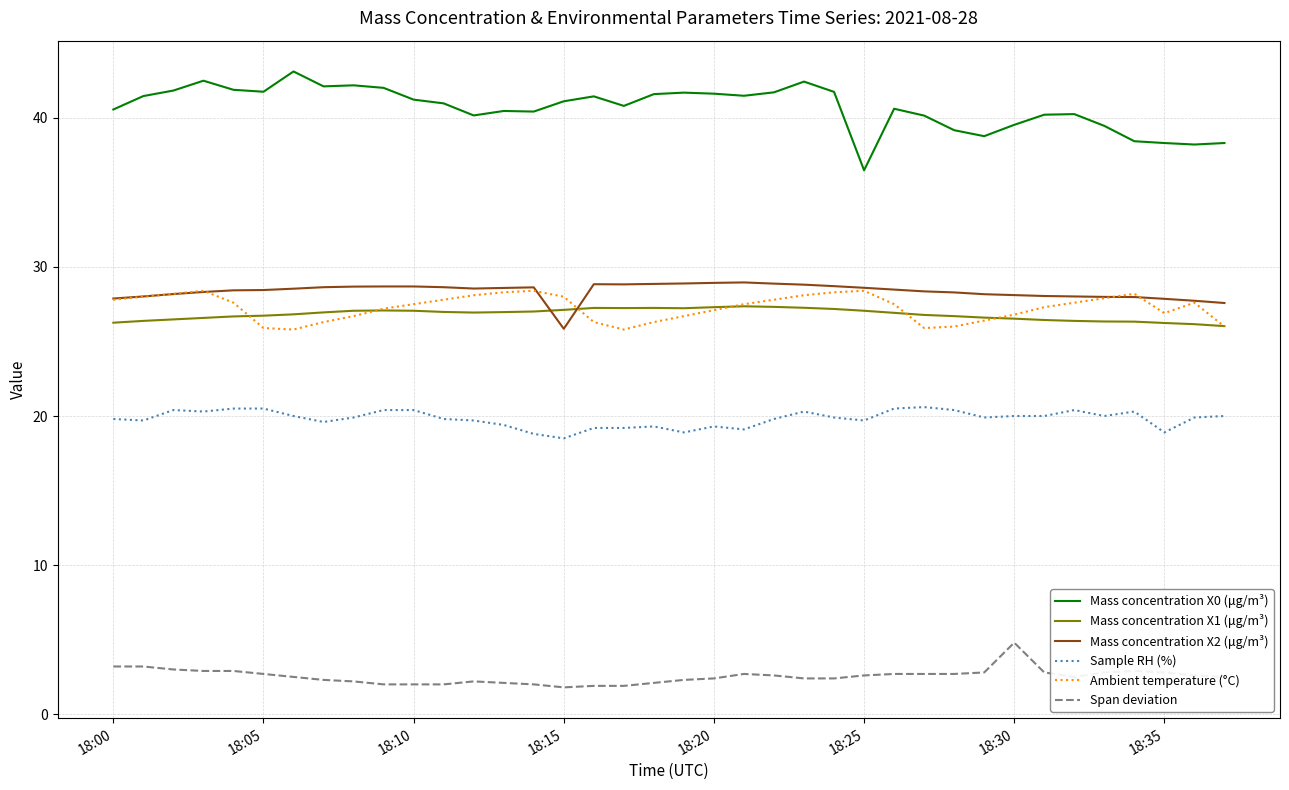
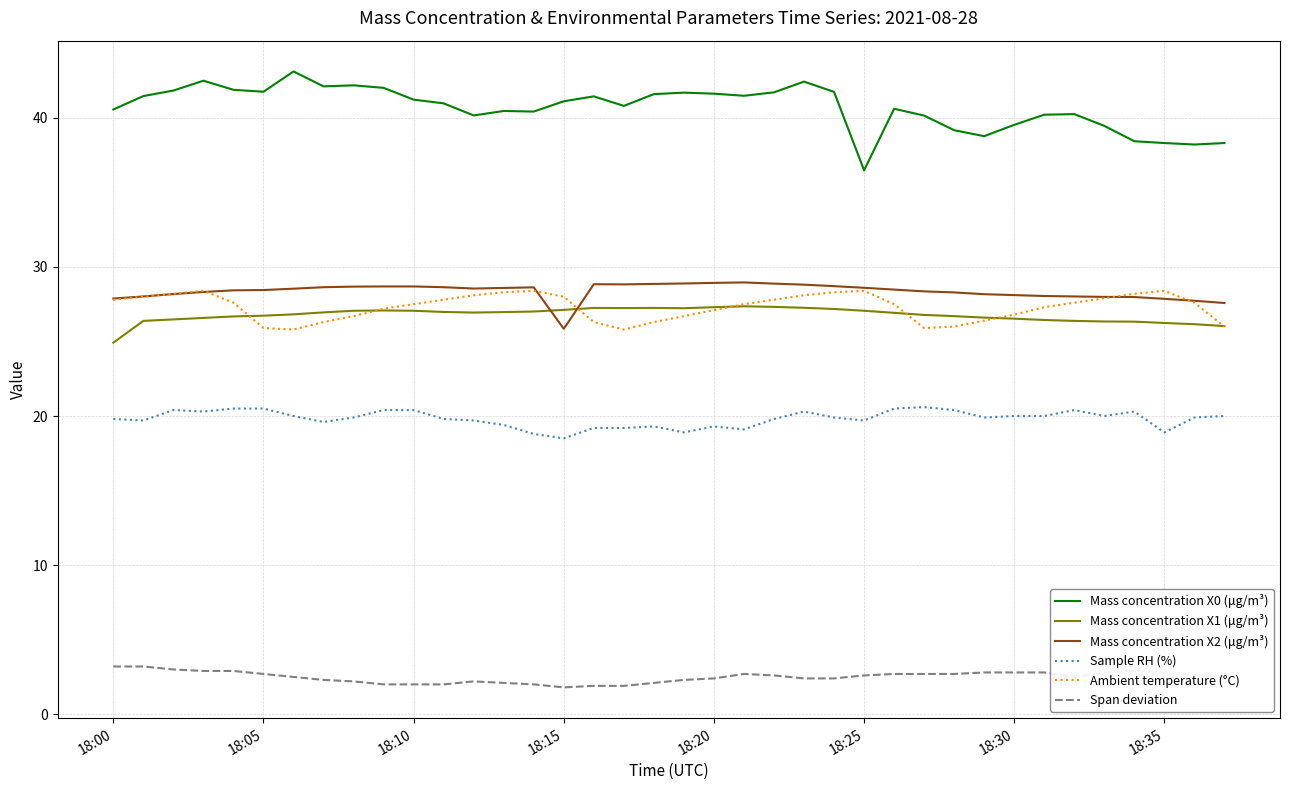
Mass concentration X1 (μg/m³), 18:00: 26.3 -> 24.9
Span deviation, 18:30: 4.8 -> 2.8
Ambient temperature (°C), 18:35: 26.9 -> 28.4
